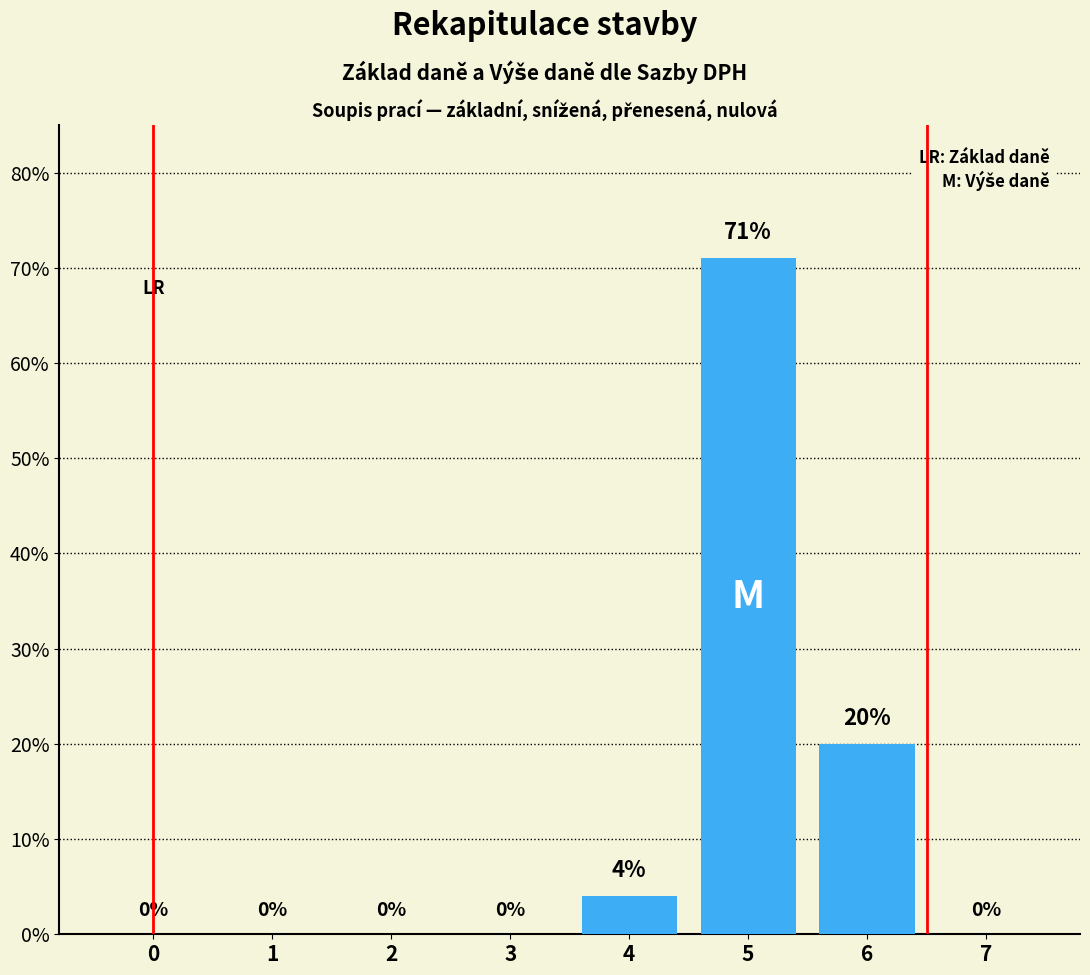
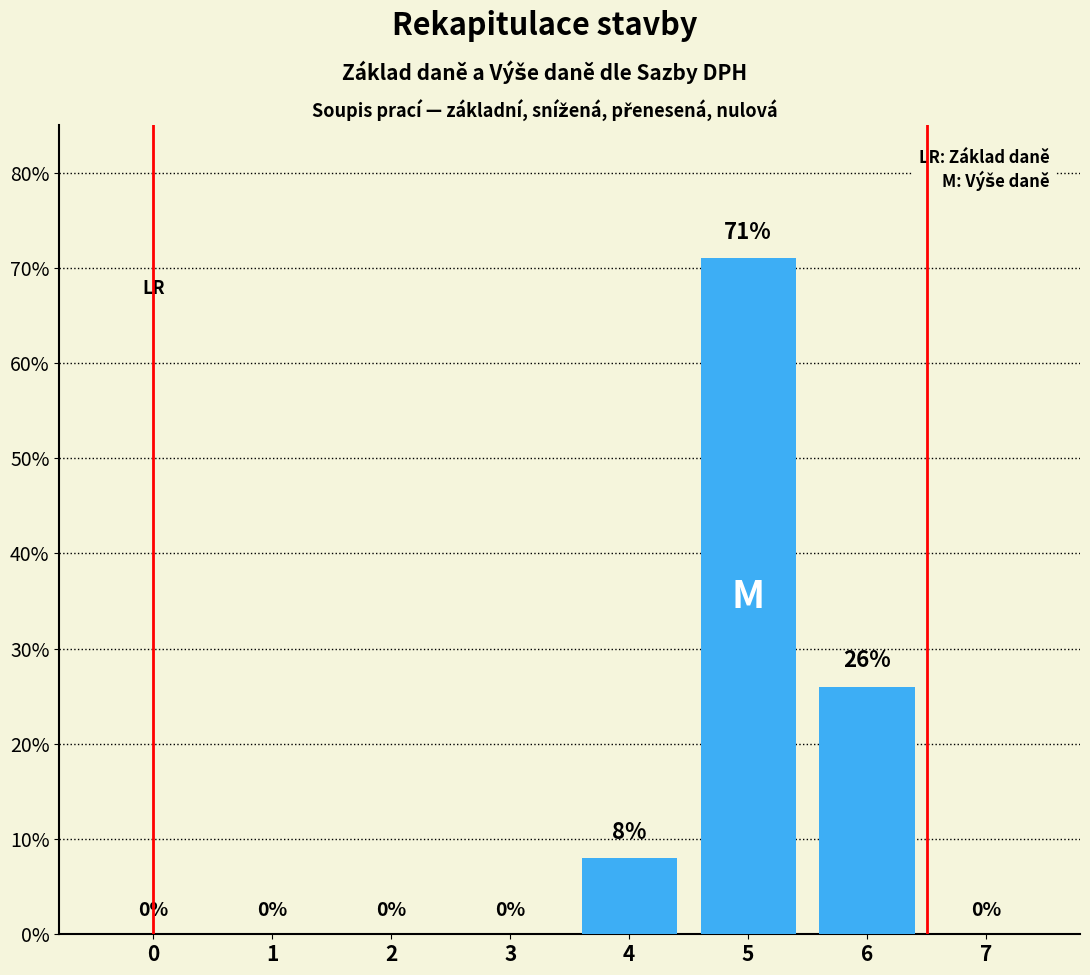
4: 4% -> 8%
6: 20% -> 26%
